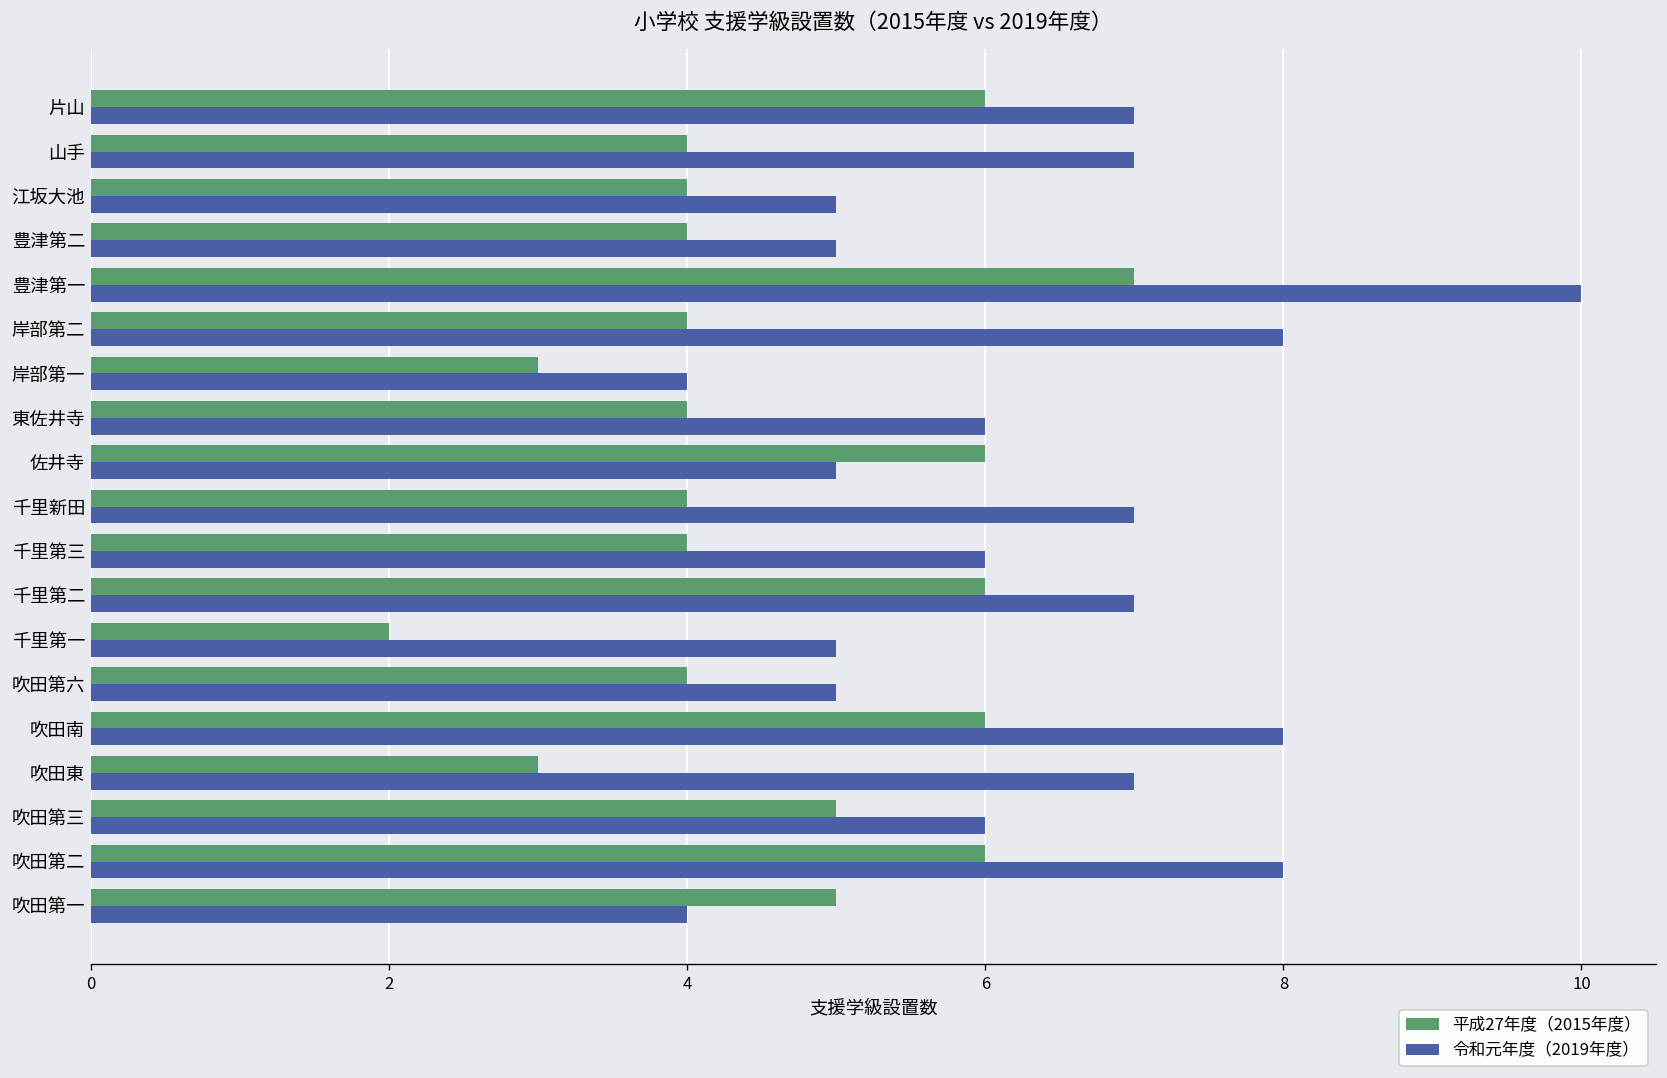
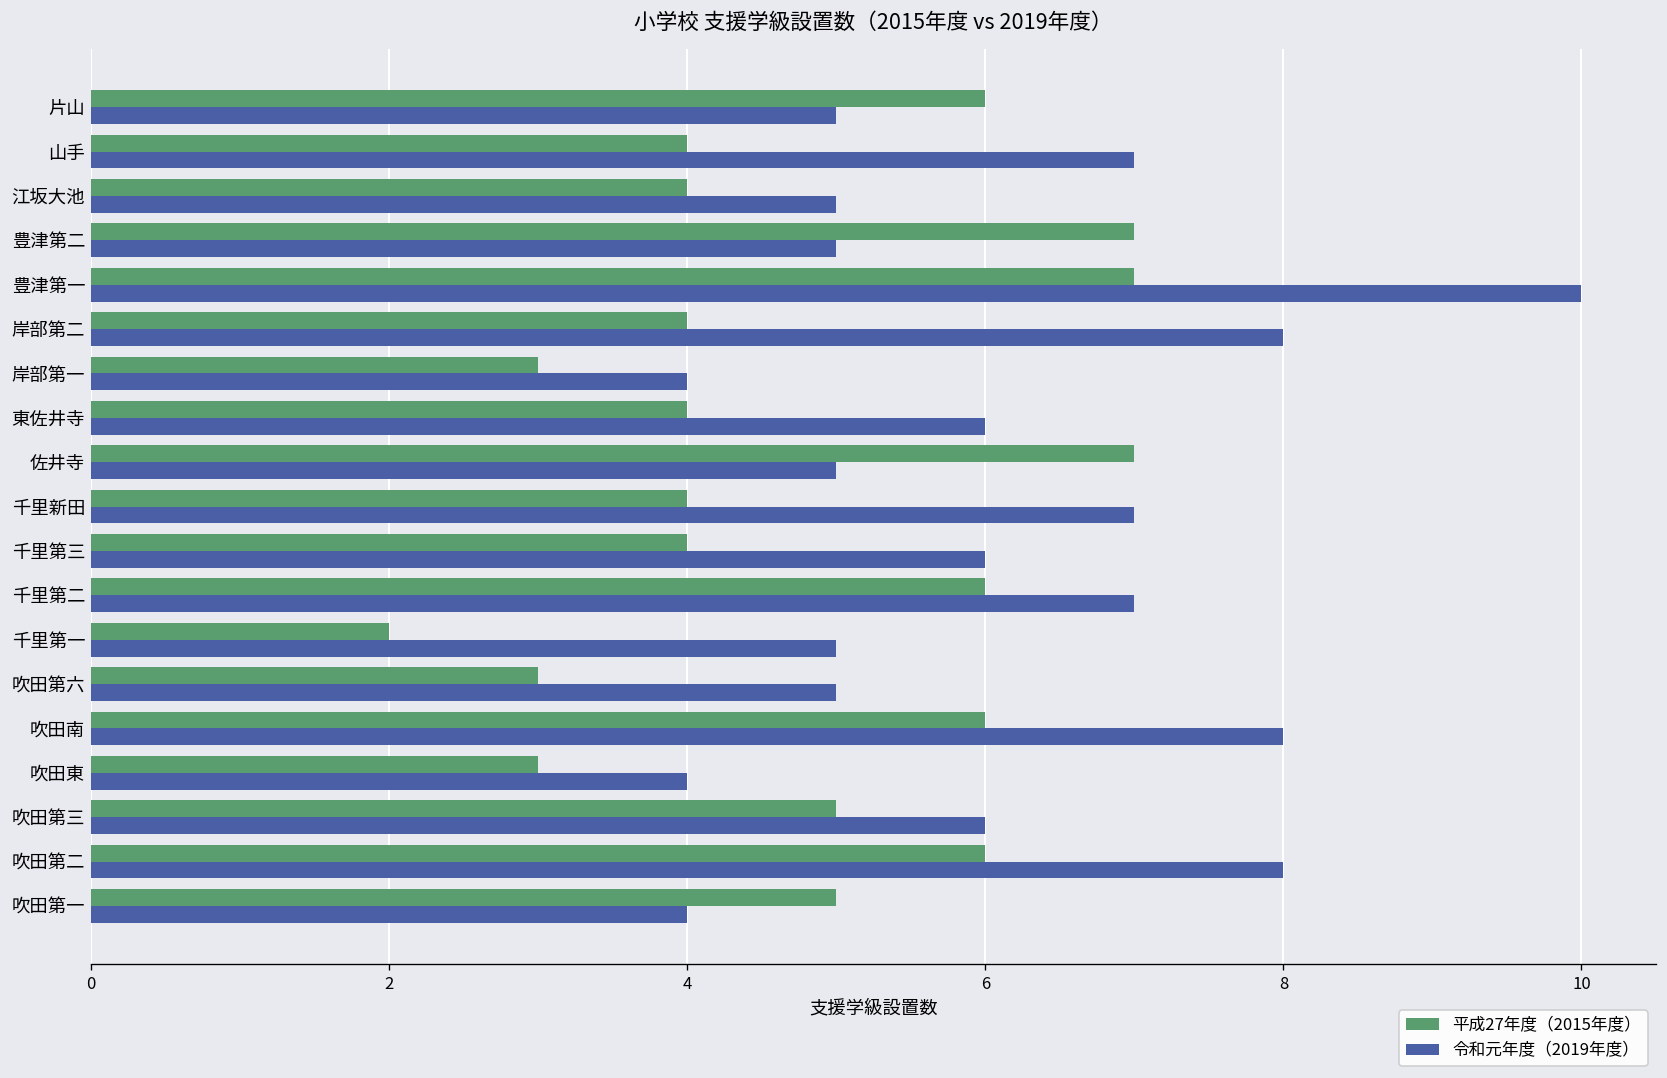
令和元年度（2019年度）, 片山: 7 -> 5
平成27年度（2015年度）, 豊津第二: 4 -> 7
平成27年度（2015年度）, 佐井寺: 6 -> 7
平成27年度（2015年度）, 吹田第六: 4 -> 3
令和元年度（2019年度）, 吹田東: 7 -> 4
